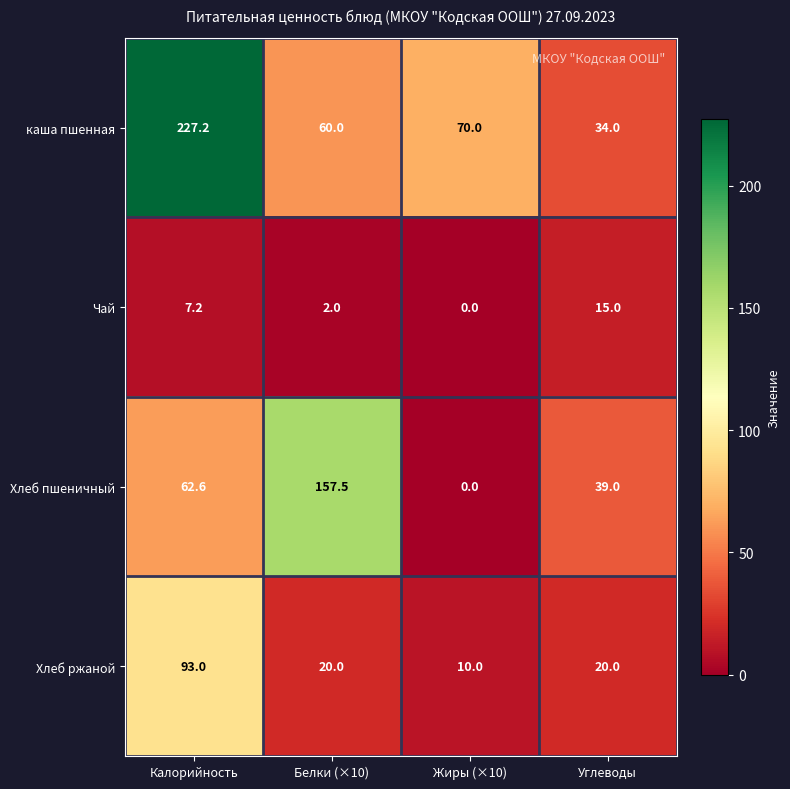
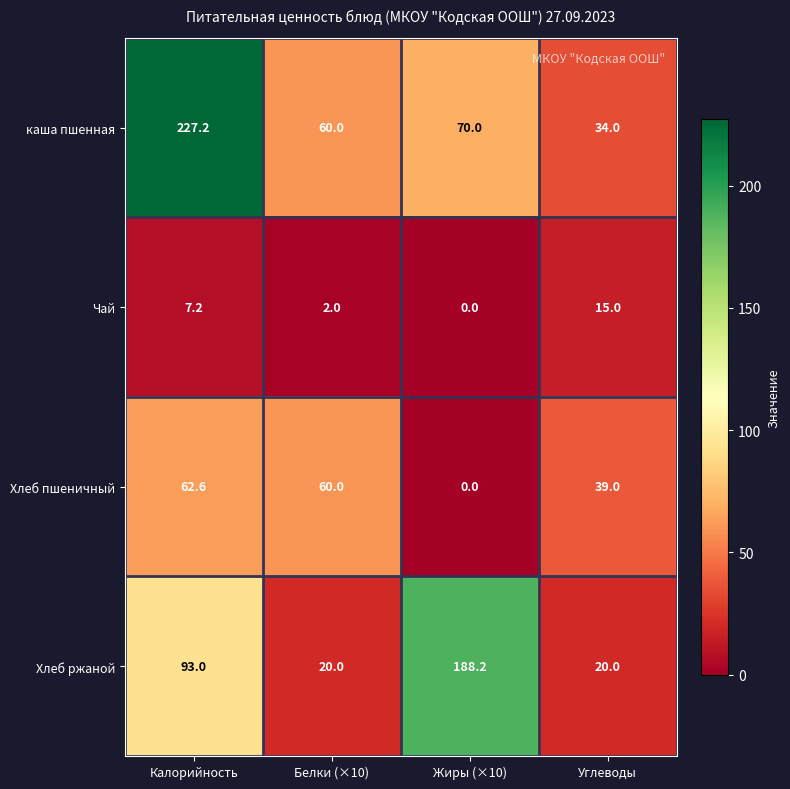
Хлеб пшеничный, Белки (×10): 157.5 -> 60.0
Хлеб ржаной, Жиры (×10): 10.0 -> 188.2
